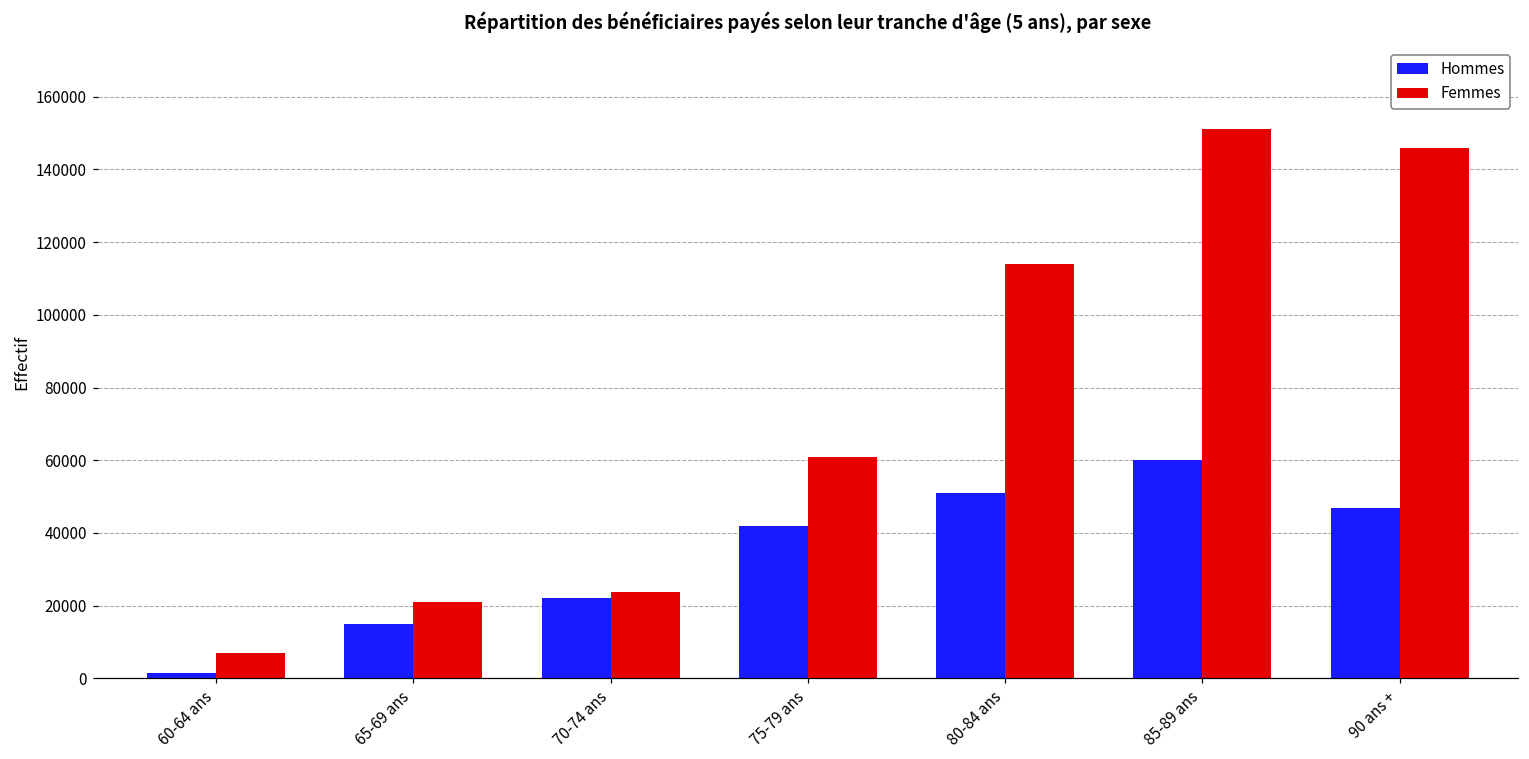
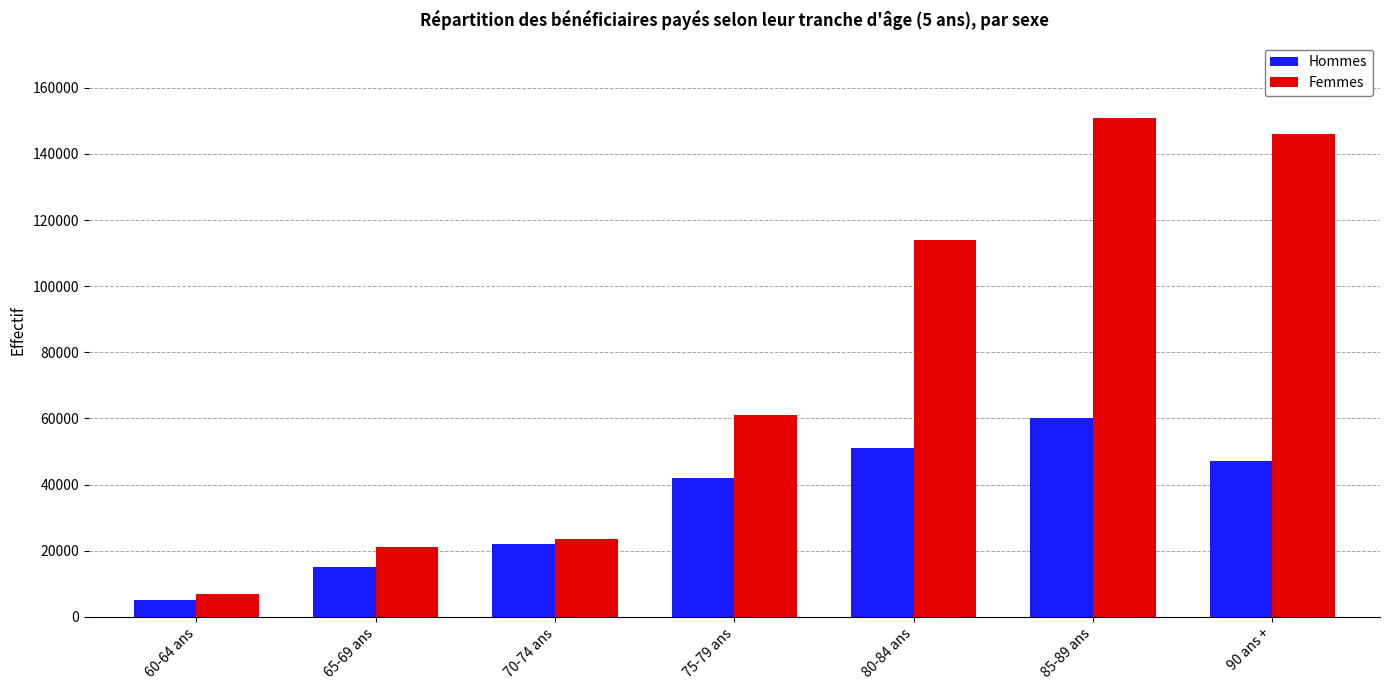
Hommes, 60-64 ans: 2000 -> 5000
